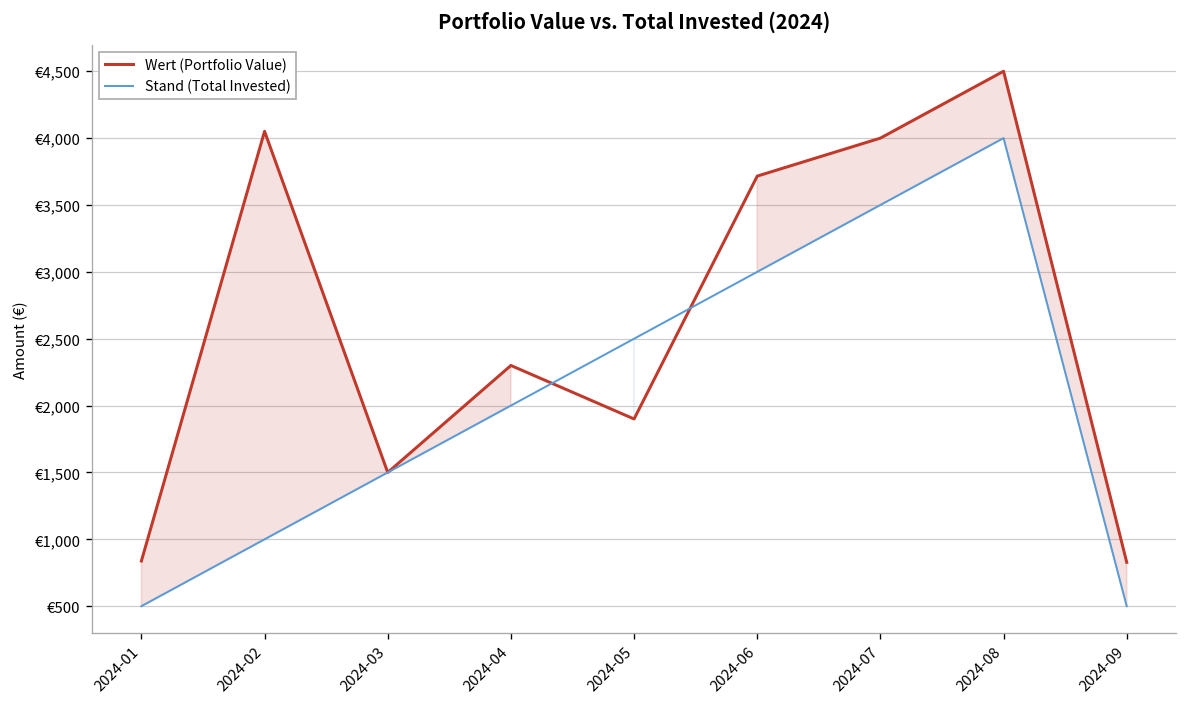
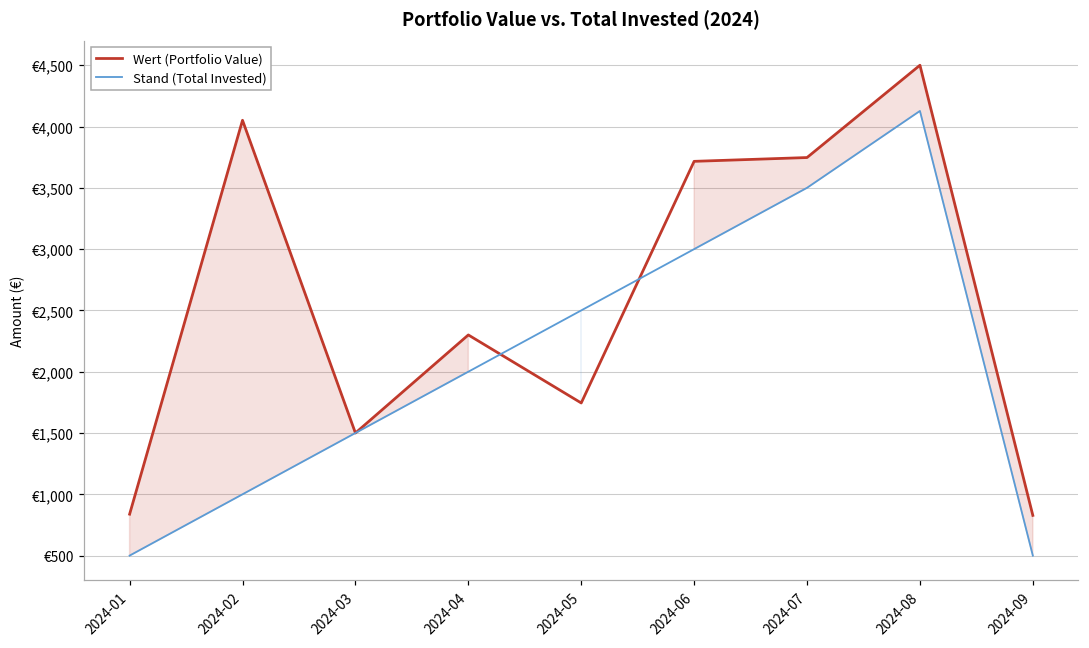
Wert (Portfolio Value), 2024-05: €1,900 -> €1,750
Wert (Portfolio Value), 2024-07: €4,000 -> €3,750
Stand (Total Invested), 2024-08: €4,000 -> €4,130
